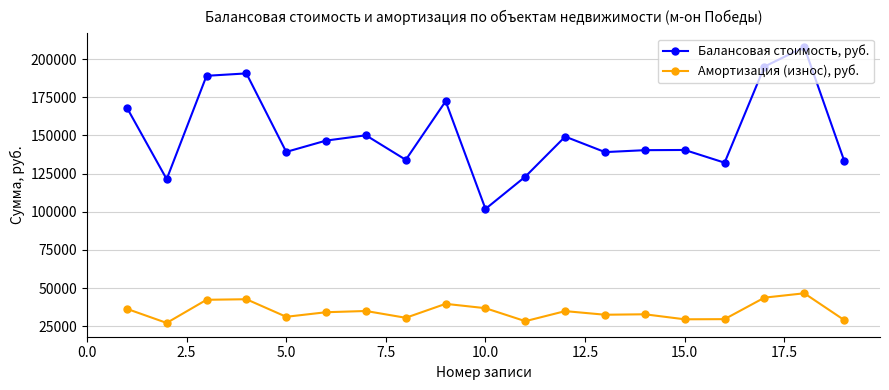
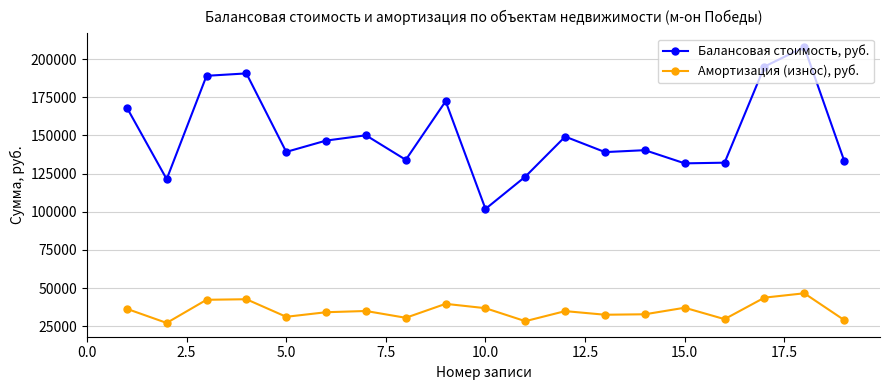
Балансовая стоимость, руб., 15.0: 141000 -> 132000
Амортизация (износ), руб., 15.0: 29000 -> 37000
